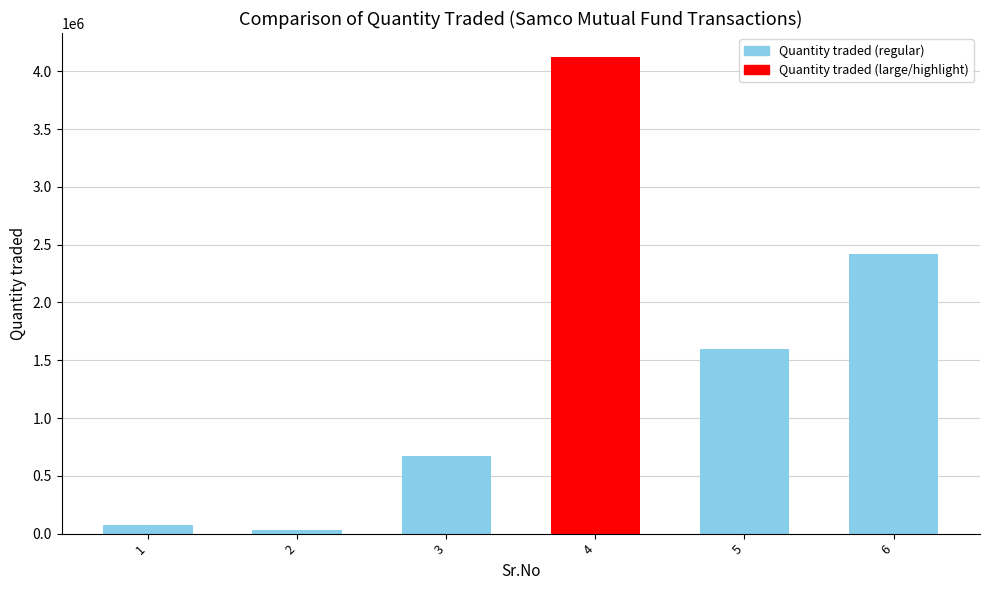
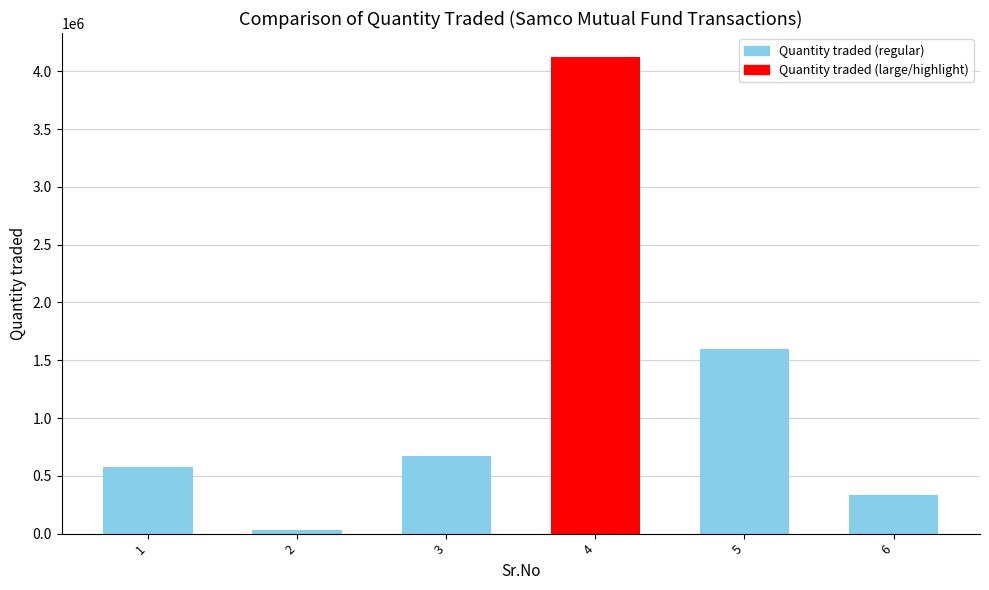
1: 70000 -> 580000
6: 2420000 -> 330000
